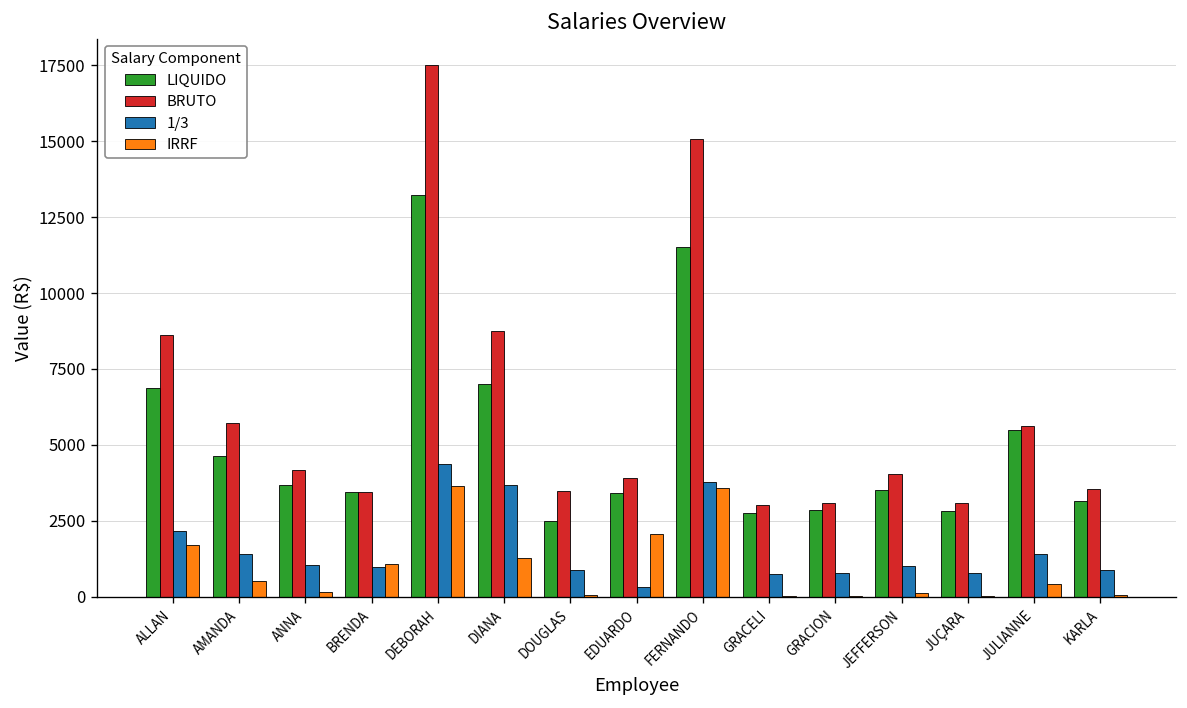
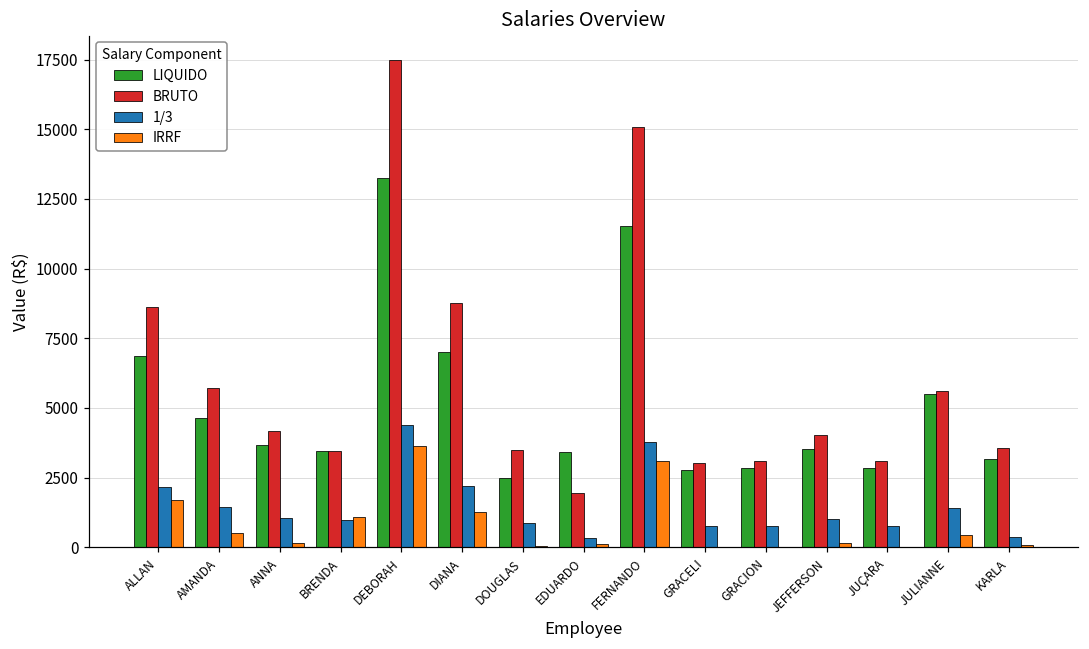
1/3, DIANA: 3700 -> 2200
BRUTO, EDUARDO: 3900 -> 2000
IRRF, EDUARDO: 2100 -> 100
IRRF, FERNANDO: 3600 -> 3100
1/3, KARLA: 900 -> 400
